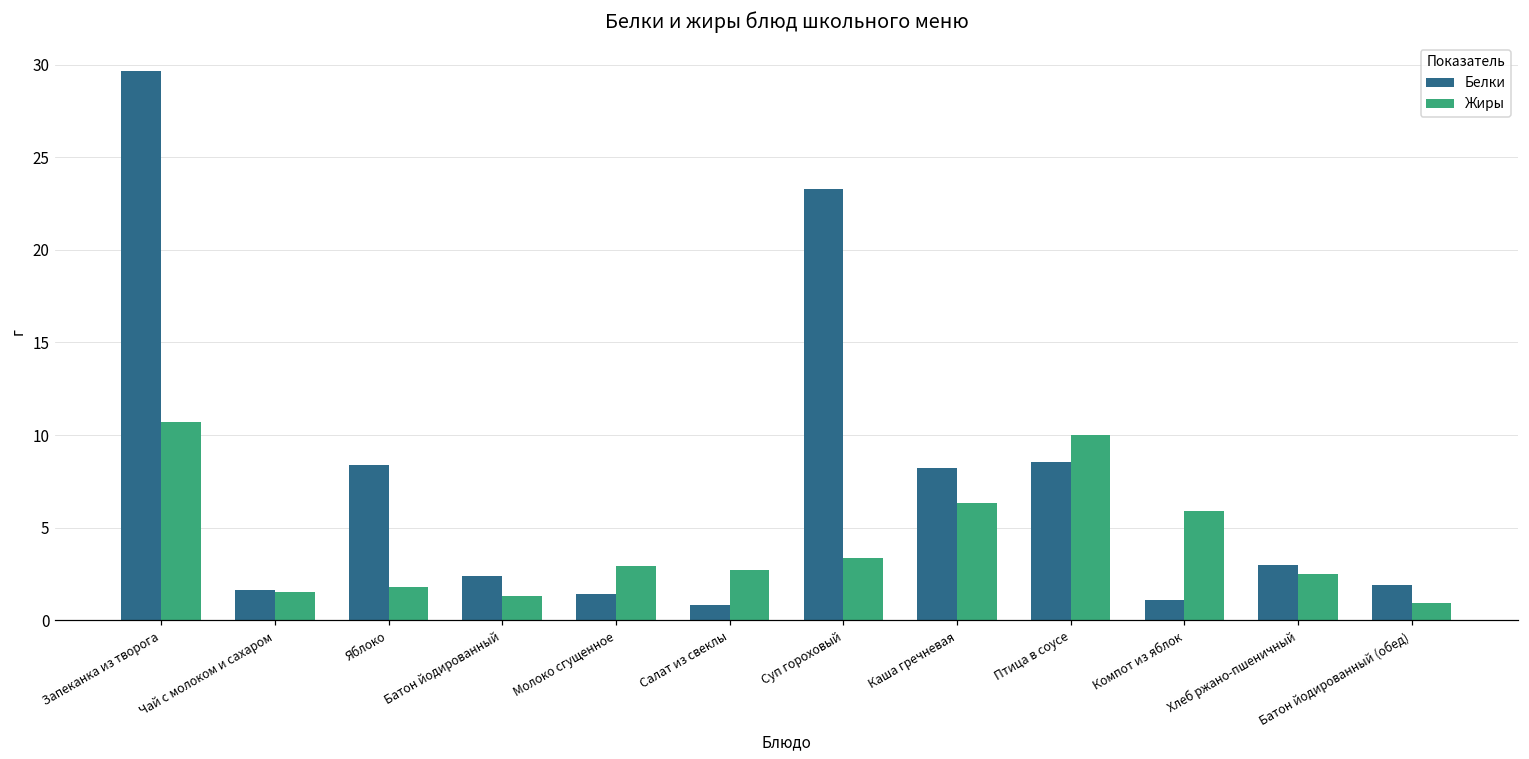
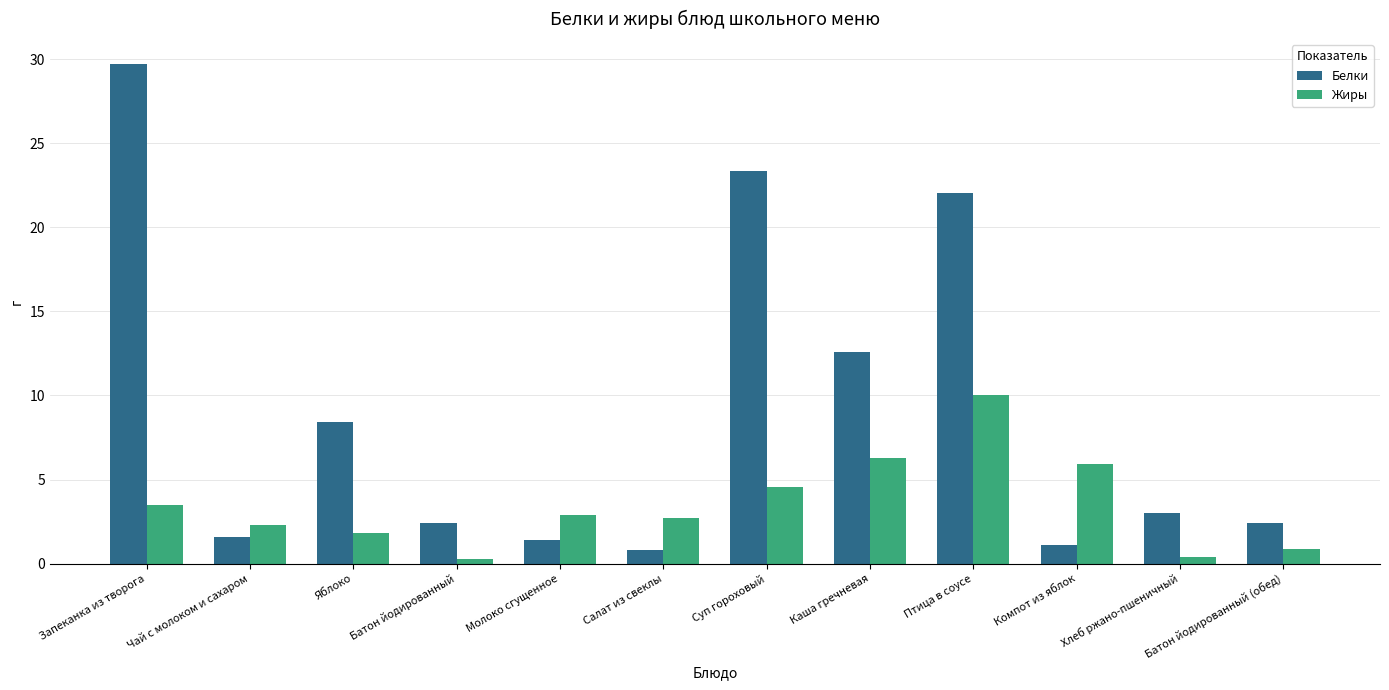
Жиры, Запеканка из творога: 10.7 -> 3.5
Жиры, Чай с молоком и сахаром: 1.5 -> 2.3
Жиры, Батон йодированный: 1.3 -> 0.3
Жиры, Суп гороховый: 3.3 -> 4.6
Белки, Каша гречневая: 8.2 -> 12.6
Белки, Птица в соусе: 8.6 -> 22.1
Жиры, Хлеб ржано-пшеничный: 2.5 -> 0.4
Белки, Батон йодированный (обед): 1.9 -> 2.4
